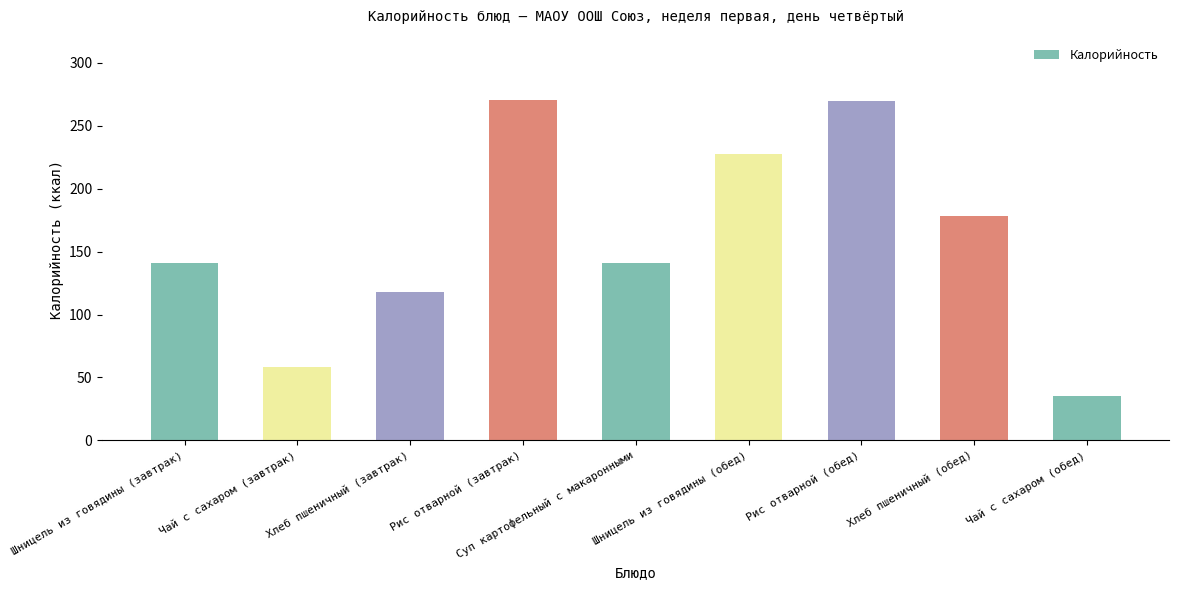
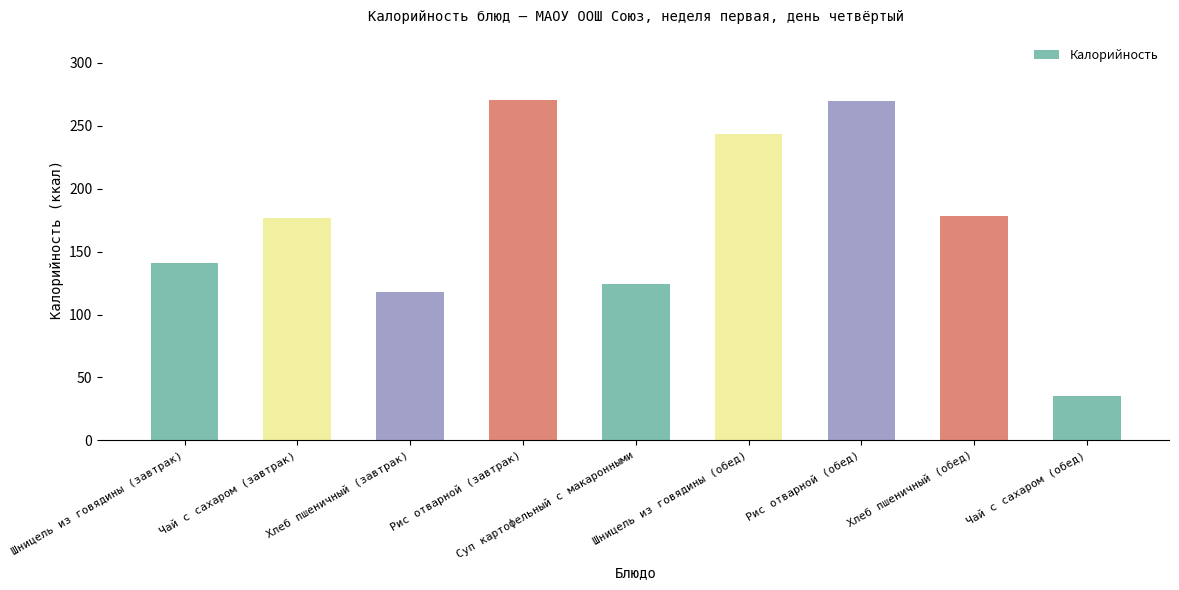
Чай с сахаром (завтрак): 58 -> 177
Суп картофельный с макаронными: 141 -> 124
Шницель из говядины (обед): 227 -> 244
